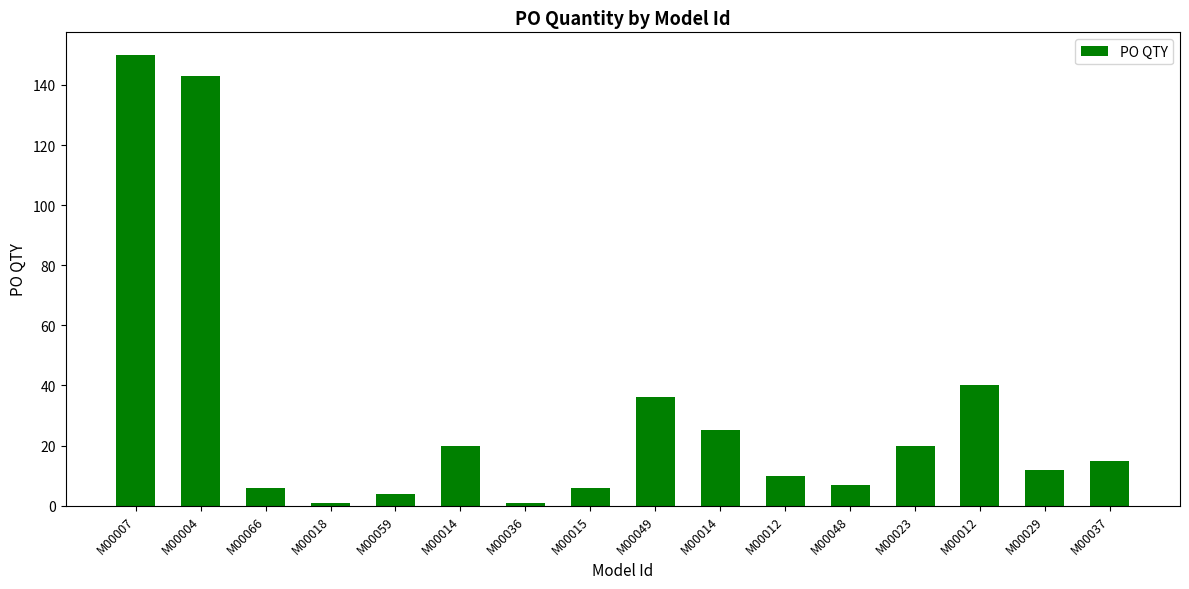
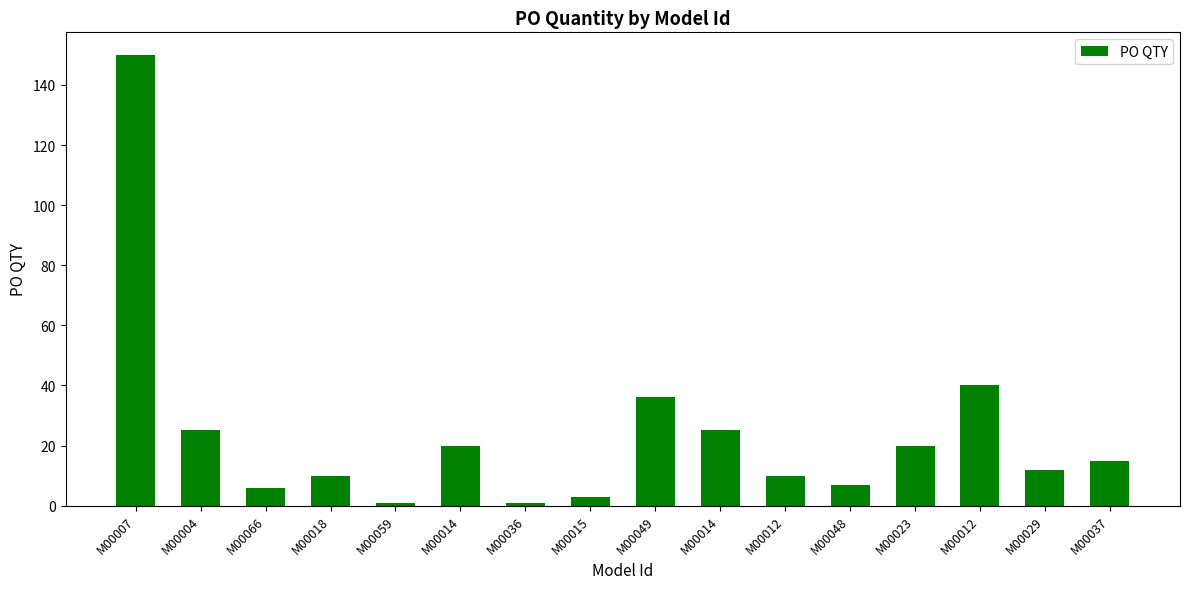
M00004: 143 -> 25
M00018: 1 -> 10
M00059: 4 -> 1
M00015: 6 -> 3
